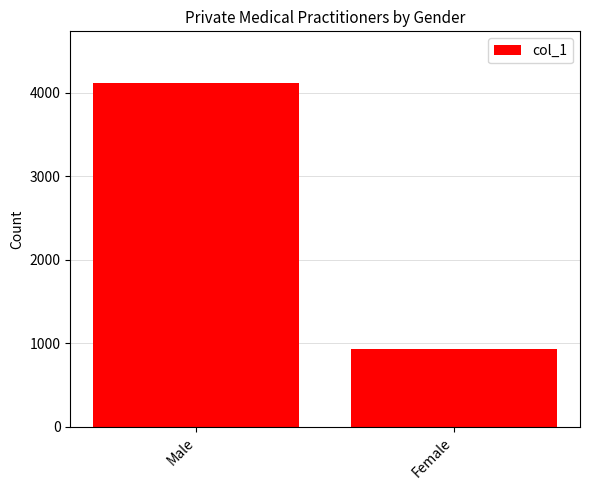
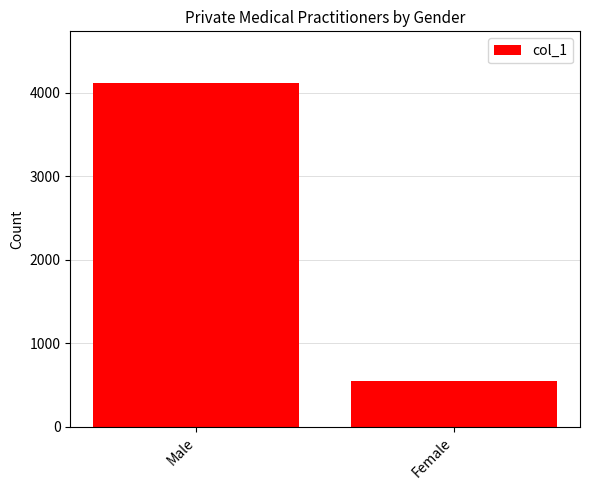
Female: 900 -> 500
